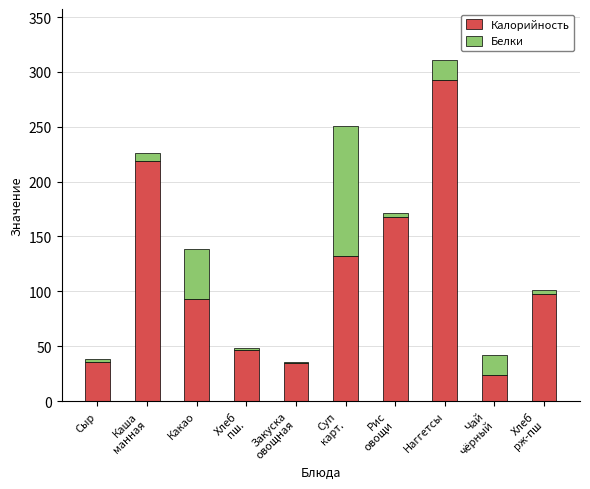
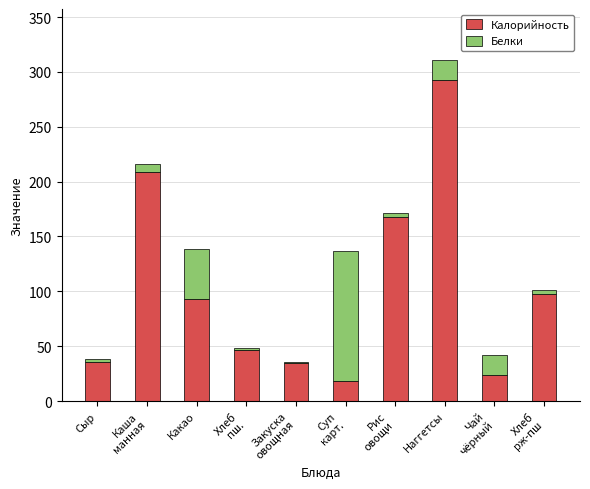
Калорийность, Каша манная: 219 -> 209
Калорийность, Суп карт.: 132 -> 18
